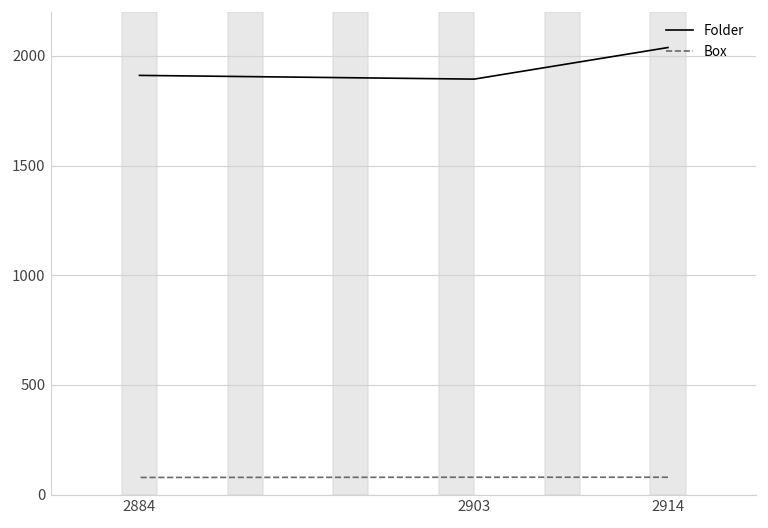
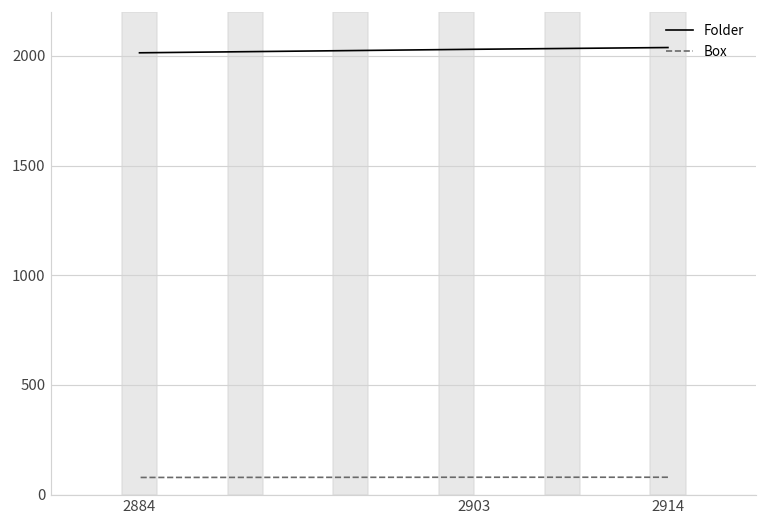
Folder, 2884: 1910 -> 2010
Folder, 2903: 1890 -> 2030
